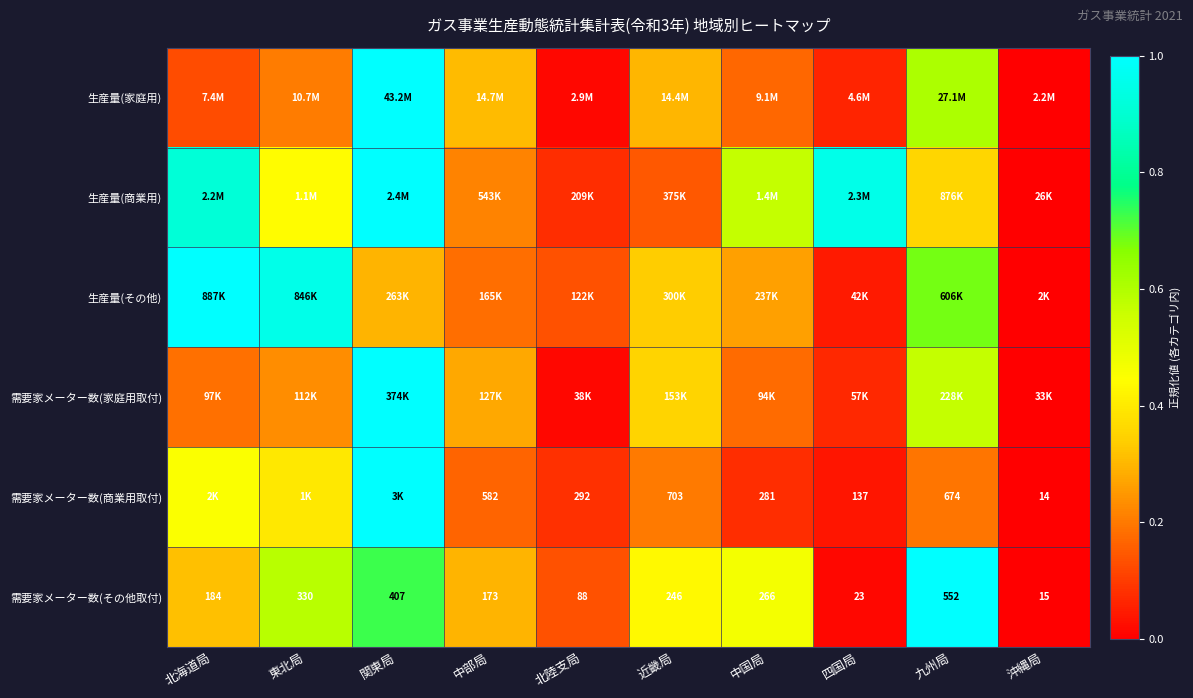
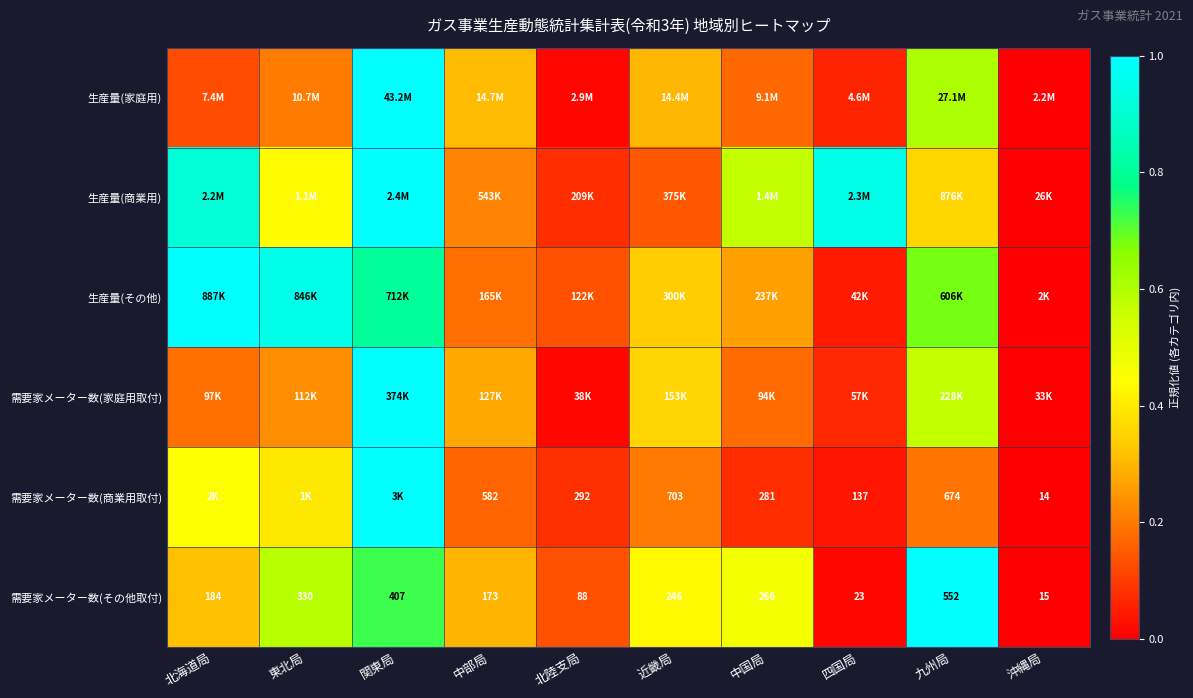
生産量(その他), 関東局: 263K -> 712K
